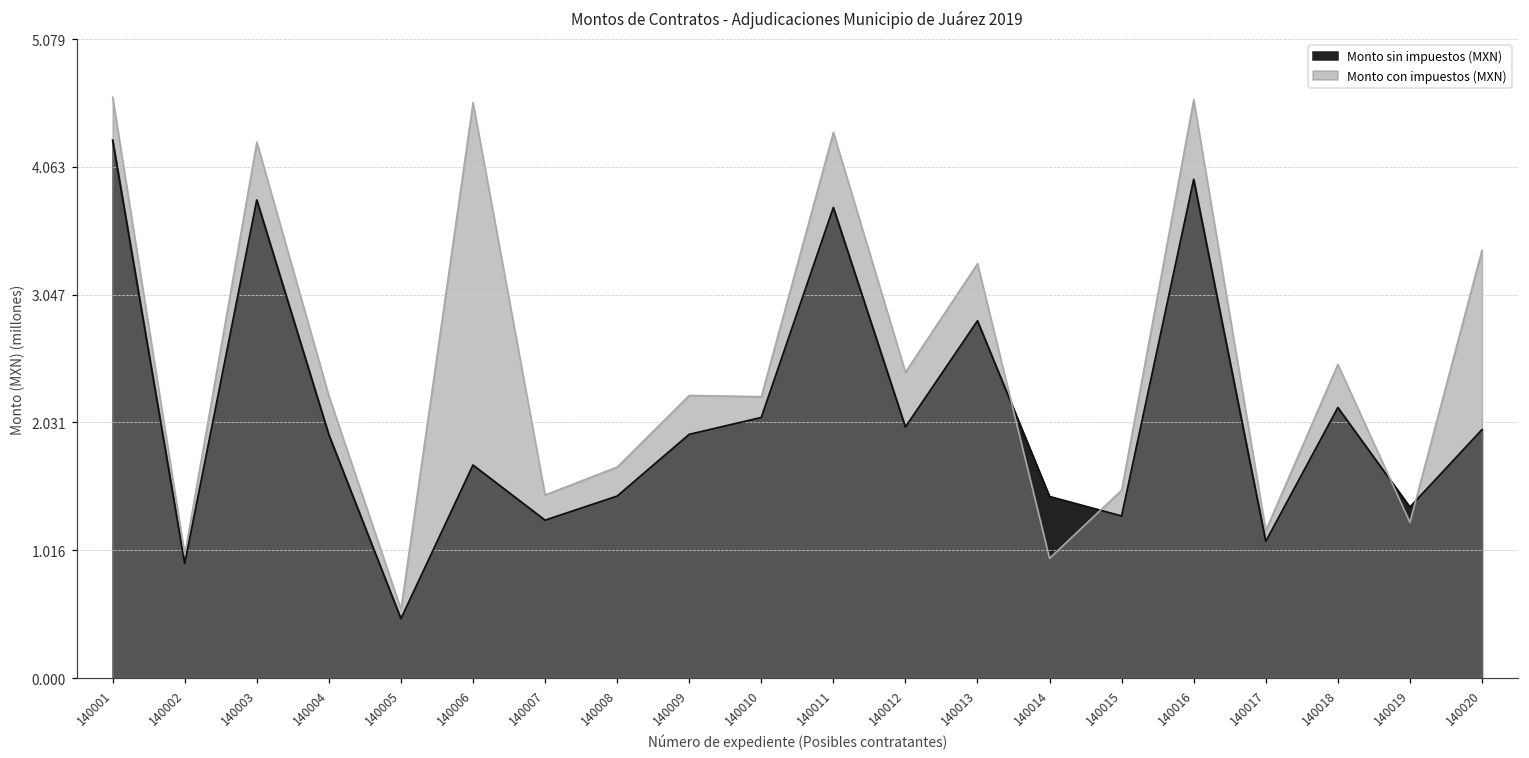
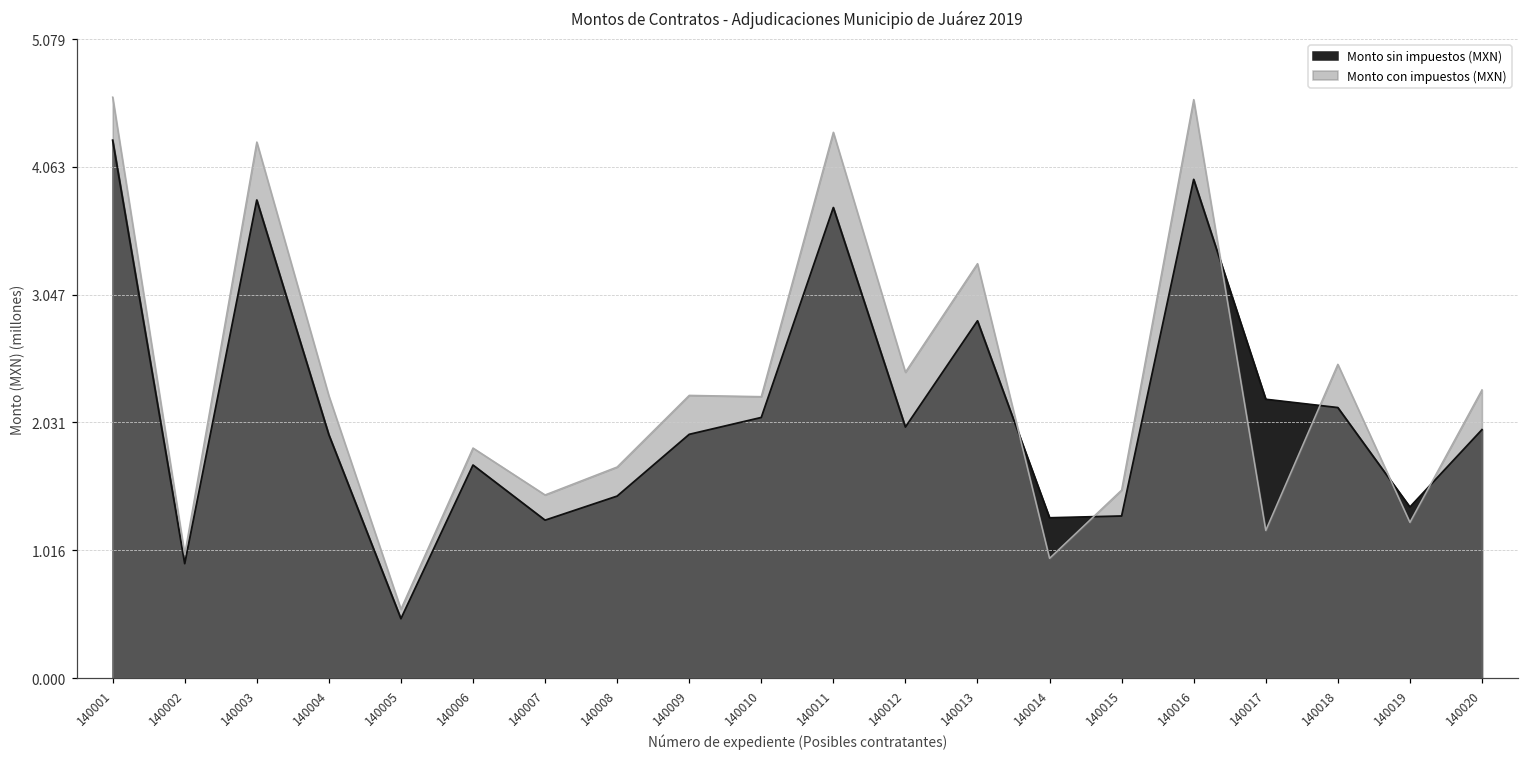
Monto con impuestos (MXN), 140006: 4.57 -> 1.83
Monto sin impuestos (MXN), 140014: 1.44 -> 1.27
Monto sin impuestos (MXN), 140017: 1.09 -> 2.22
Monto con impuestos (MXN), 140020: 3.40 -> 2.29
